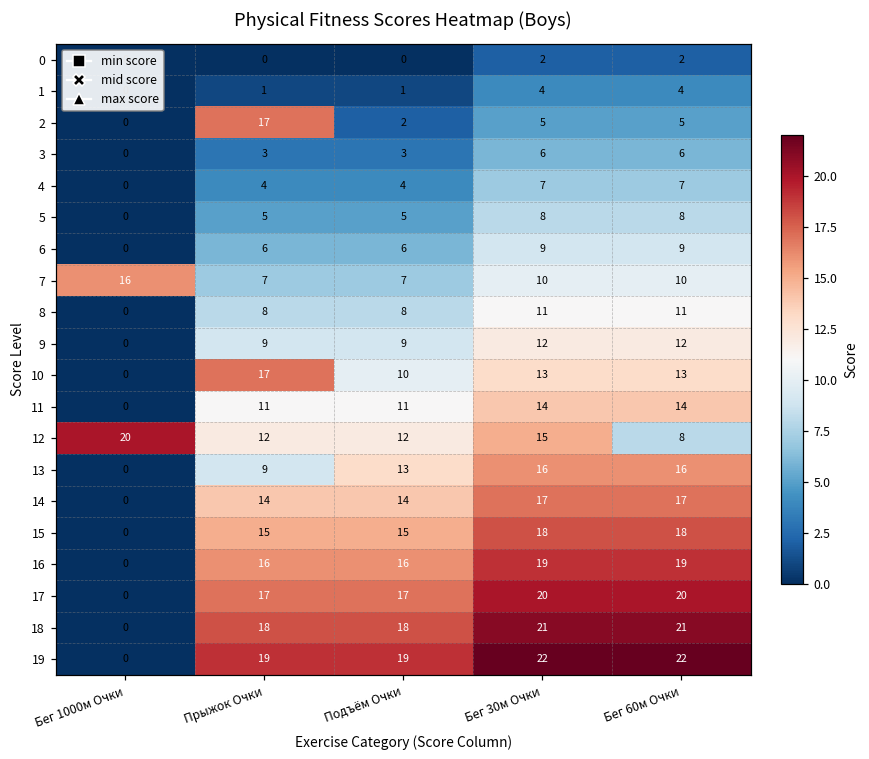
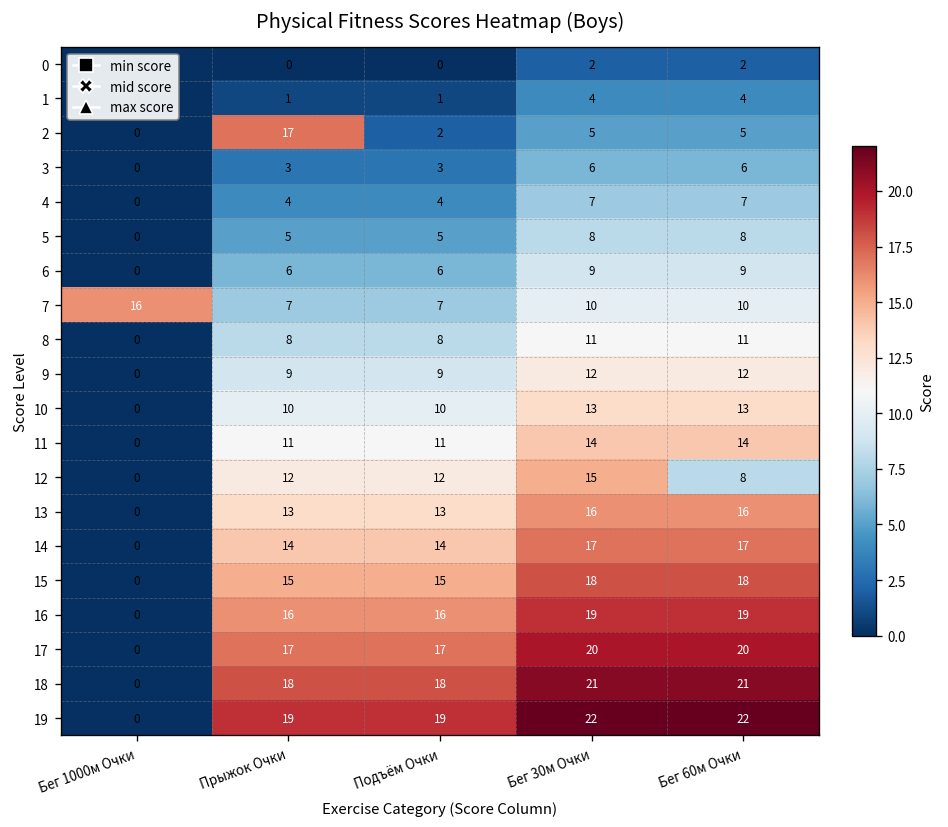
10, Прыжок Очки: 17 -> 10
12, Бег 1000м Очки: 20 -> 0
13, Прыжок Очки: 9 -> 13
